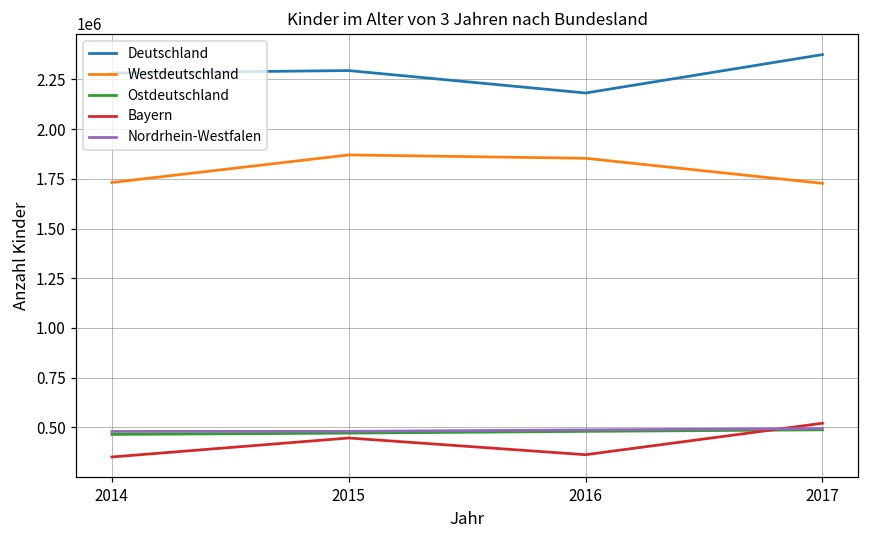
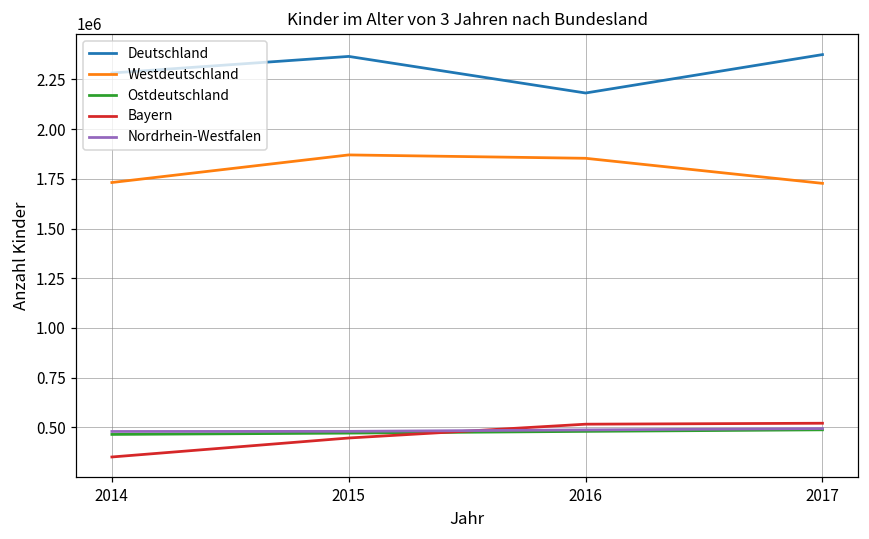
Deutschland, 2015: 2290000 -> 2370000
Bayern, 2016: 360000 -> 520000
